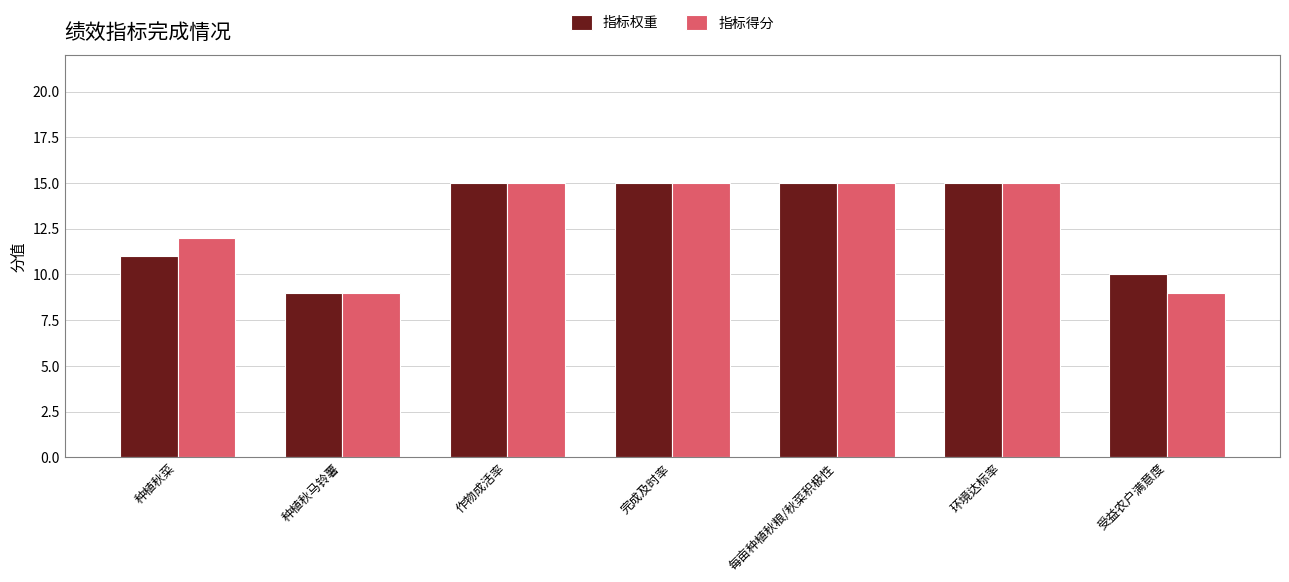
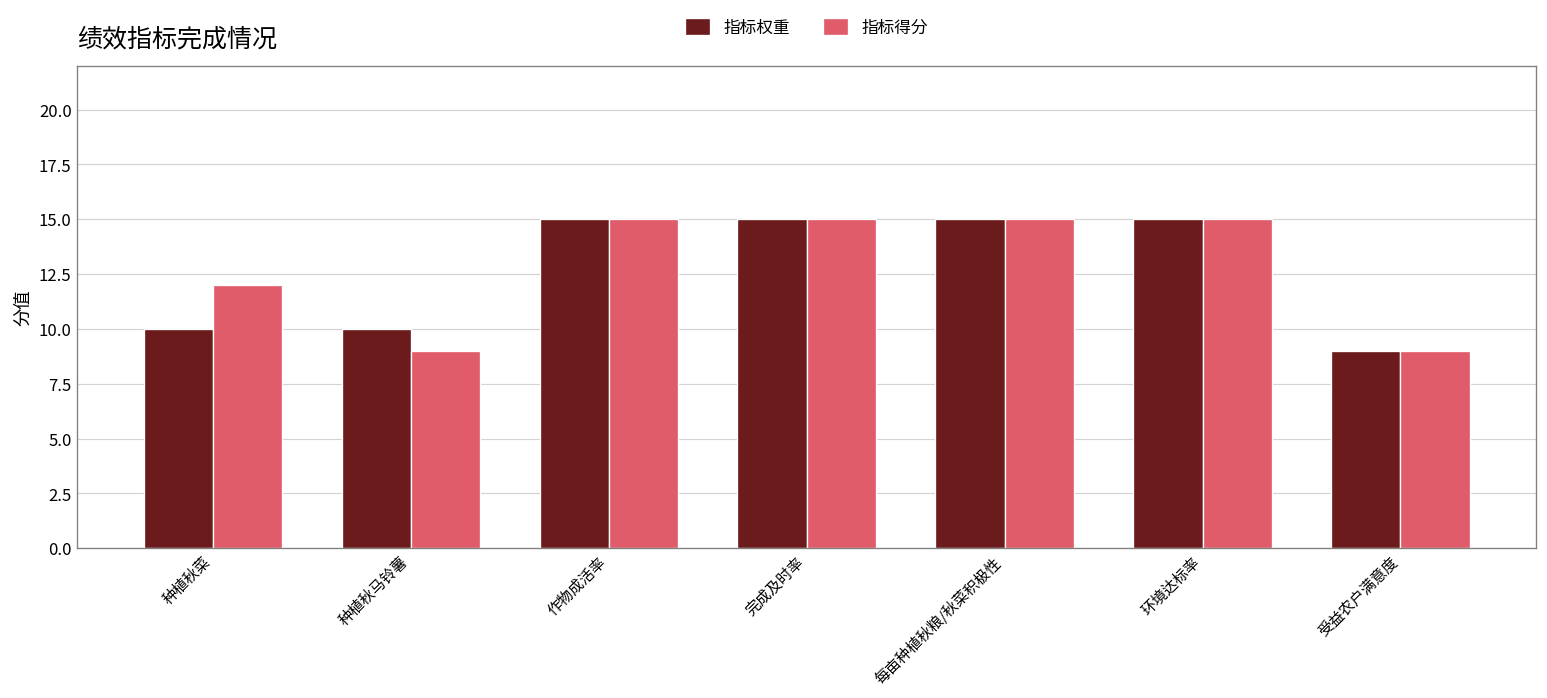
指标权重, 种植秋菜: 11 -> 10
指标权重, 种植秋马铃薯: 9 -> 10
指标权重, 受益农户满意度: 10 -> 9
